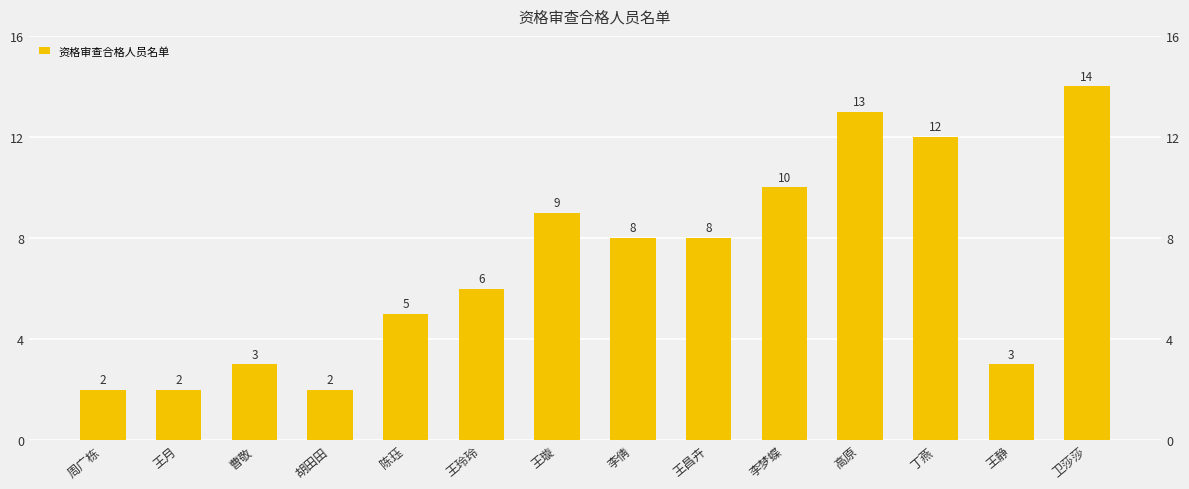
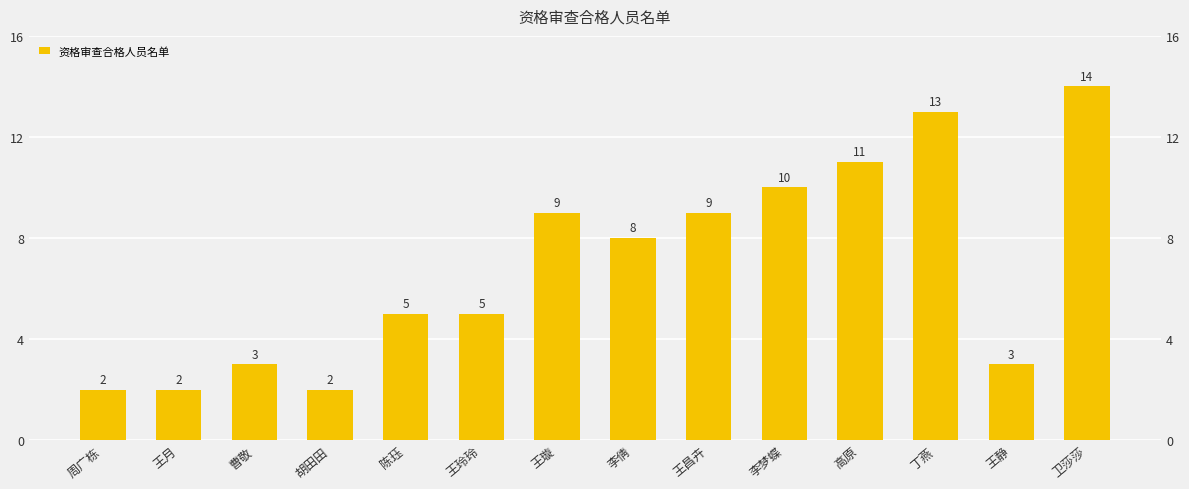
王玲玲: 6 -> 5
王昌卉: 8 -> 9
高原: 13 -> 11
丁燕: 12 -> 13
